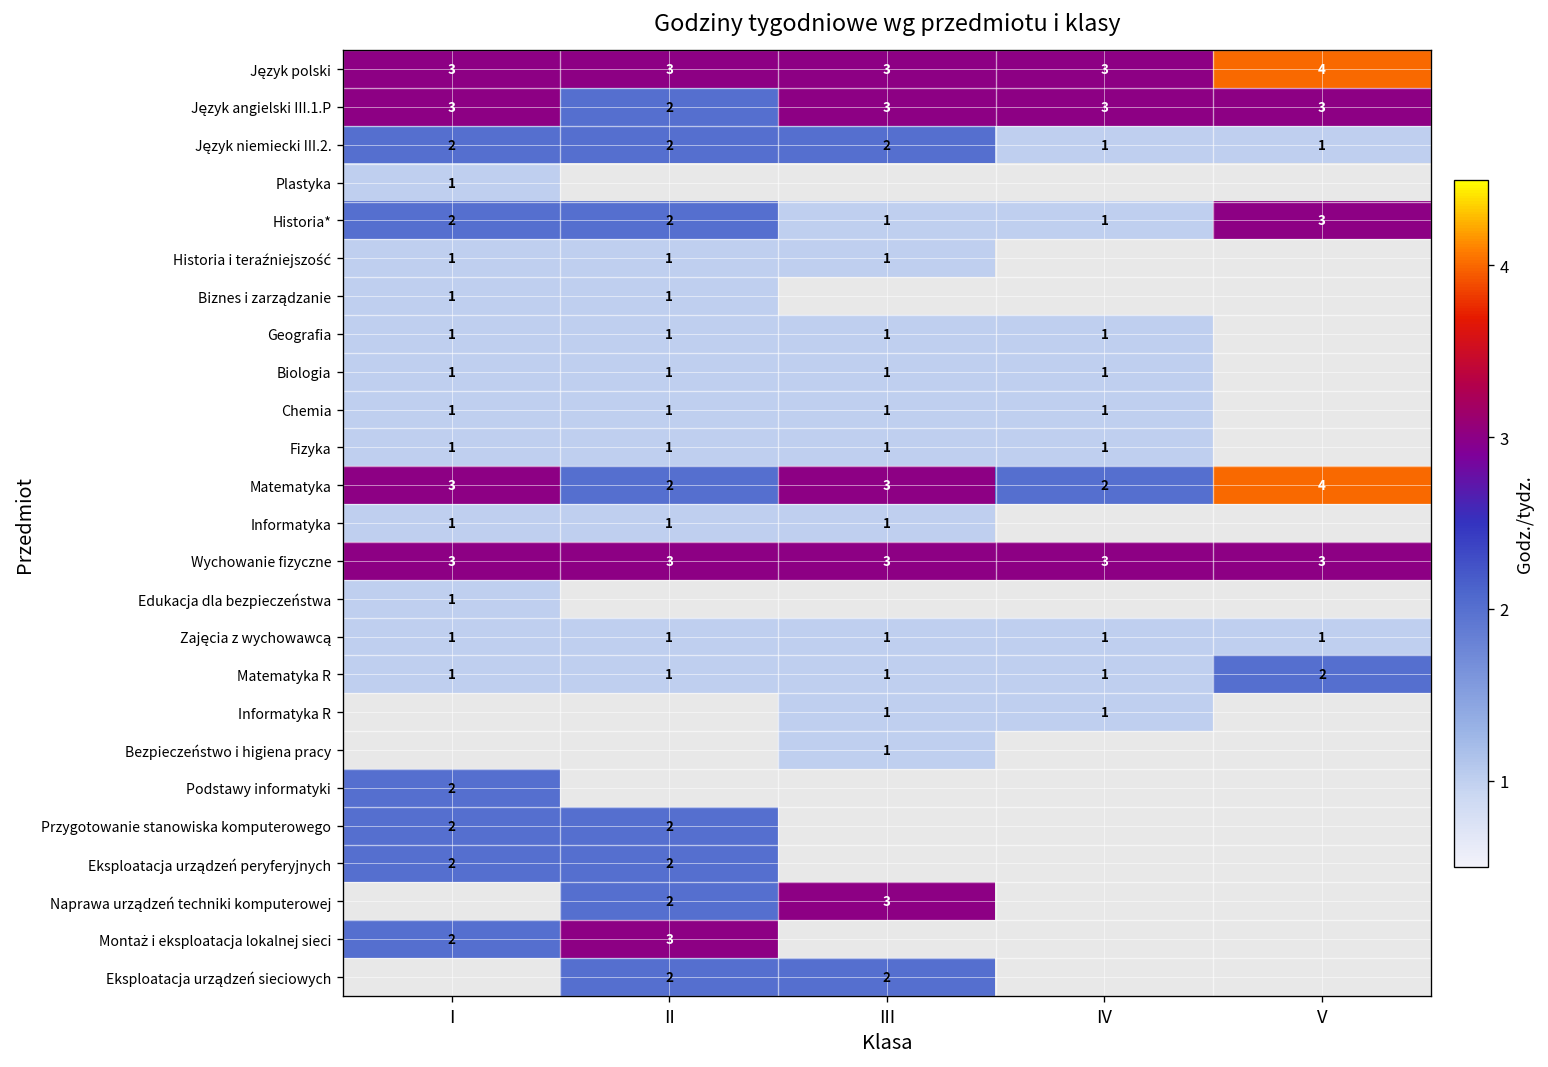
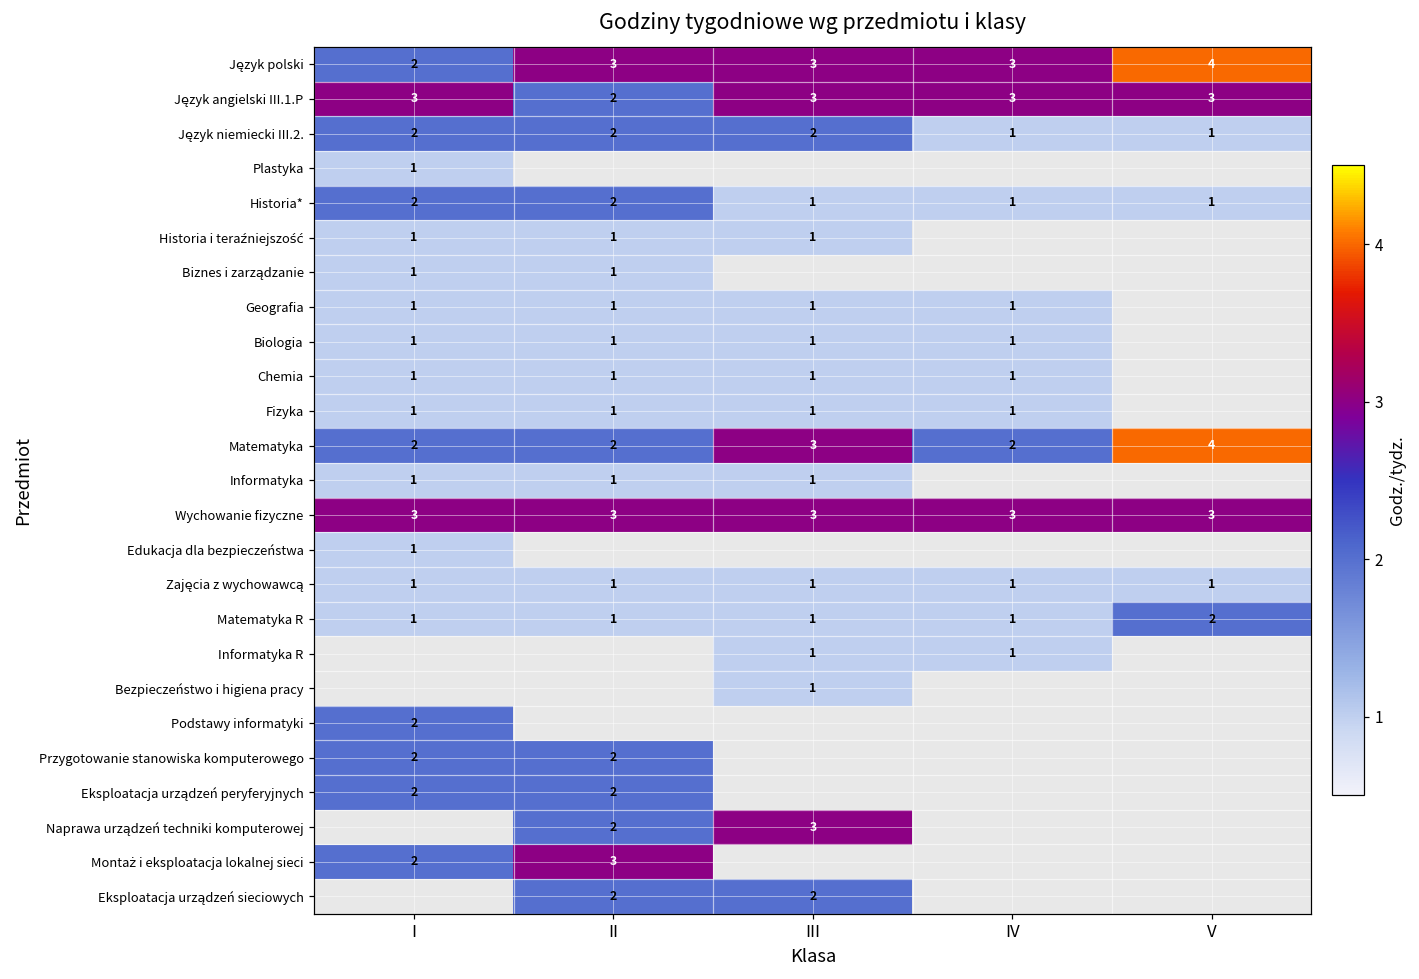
Język polski, I: 3 -> 2
Historia*, V: 3 -> 1
Matematyka, I: 3 -> 2
